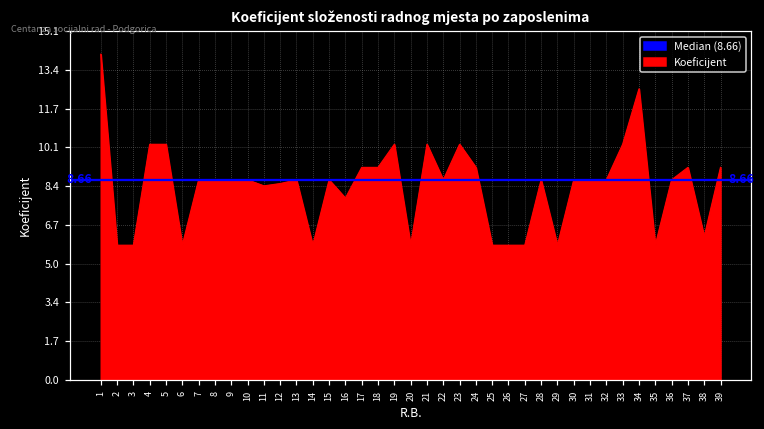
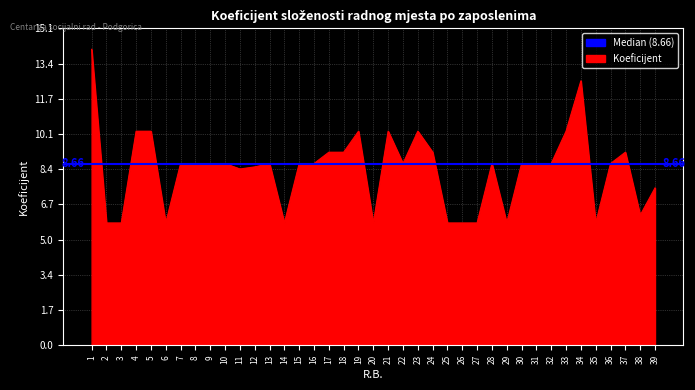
16: 7.9 -> 8.7
39: 9.2 -> 7.5
